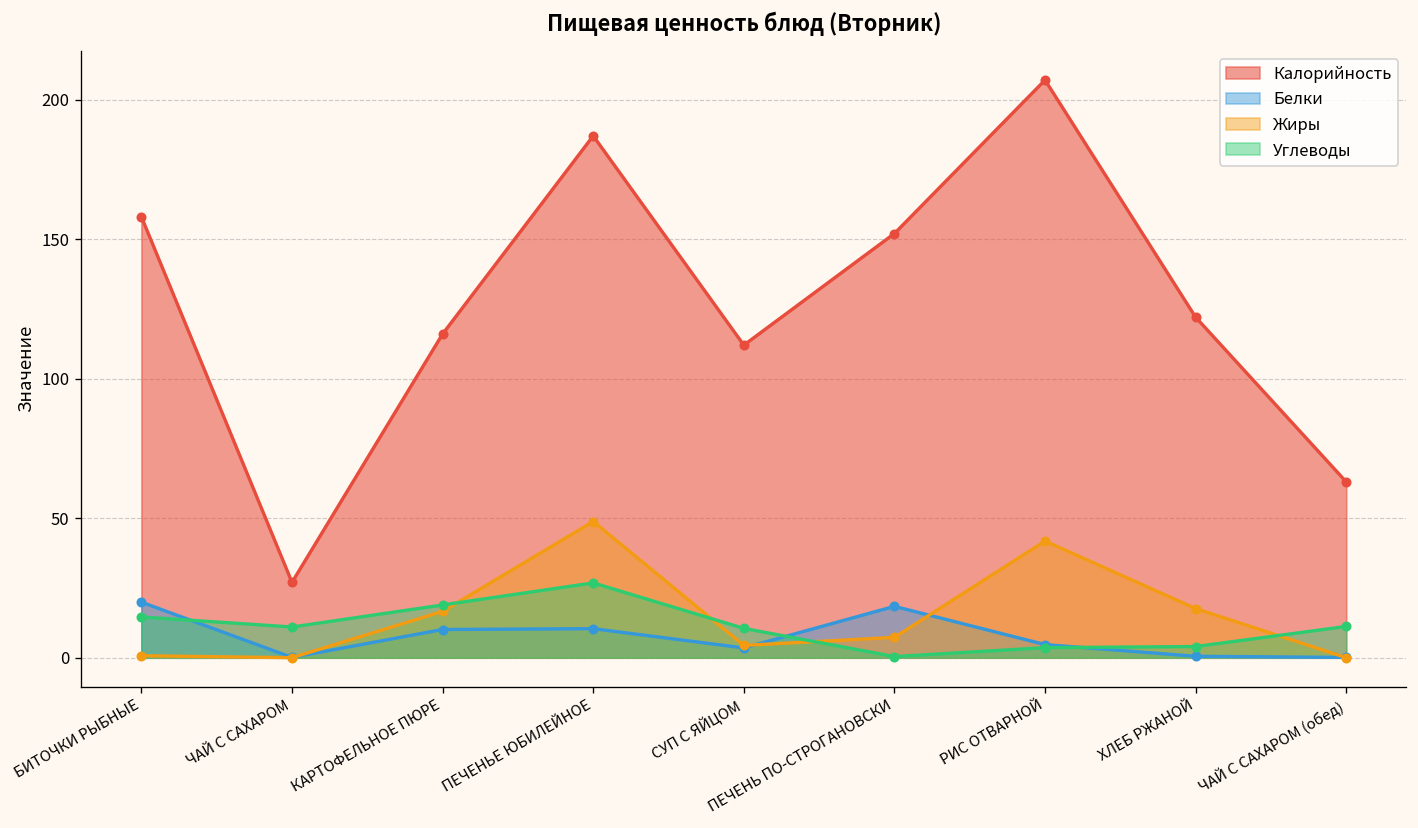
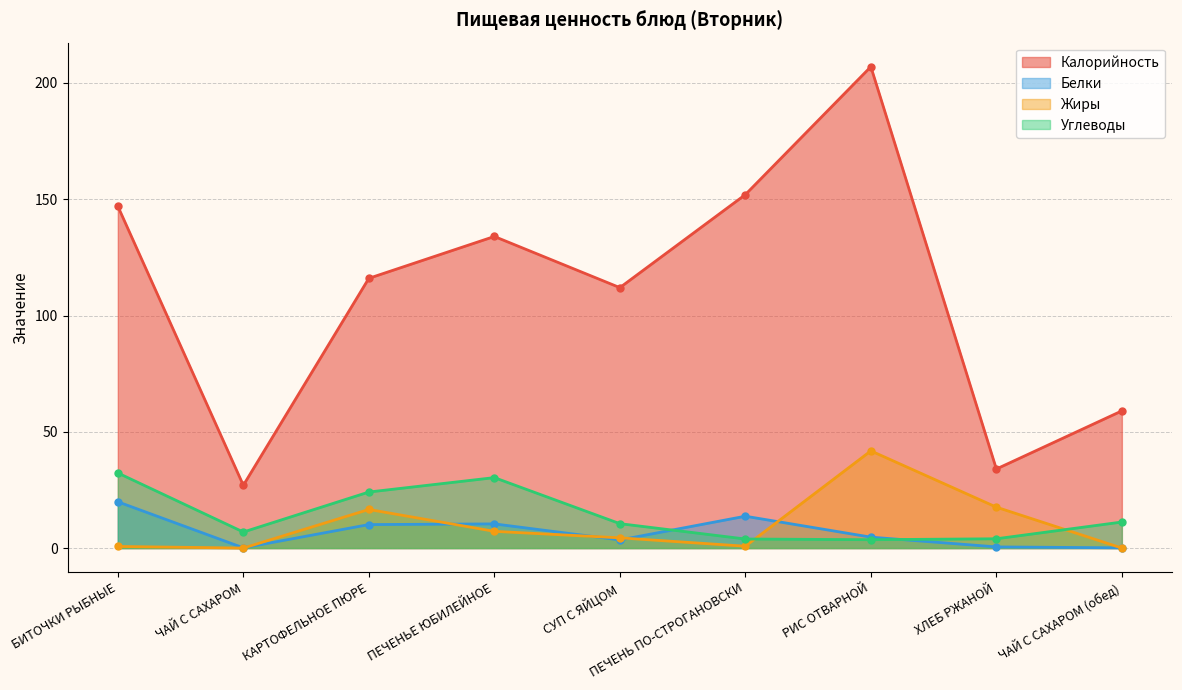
Калорийность, БИТОЧКИ РЫБНЫЕ: 158 -> 147
Углеводы, БИТОЧКИ РЫБНЫЕ: 15 -> 32
Углеводы, ЧАЙ С САХАРОМ: 11 -> 7
Углеводы, КАРТОФЕЛЬНОЕ ПЮРЕ: 19 -> 24
Калорийность, ПЕЧЕНЬЕ ЮБИЛЕЙНОЕ: 187 -> 134
Жиры, ПЕЧЕНЬЕ ЮБИЛЕЙНОЕ: 49 -> 7
Углеводы, ПЕЧЕНЬЕ ЮБИЛЕЙНОЕ: 27 -> 30
Белки, ПЕЧЕНЬ ПО-СТРОГАНОВСКИ: 18 -> 14
Жиры, ПЕЧЕНЬ ПО-СТРОГАНОВСКИ: 7 -> 1
Углеводы, ПЕЧЕНЬ ПО-СТРОГАНОВСКИ: 0 -> 4
Калорийность, ХЛЕБ РЖАНОЙ: 122 -> 34
Калорийность, ЧАЙ С САХАРОМ (обед): 63 -> 59
